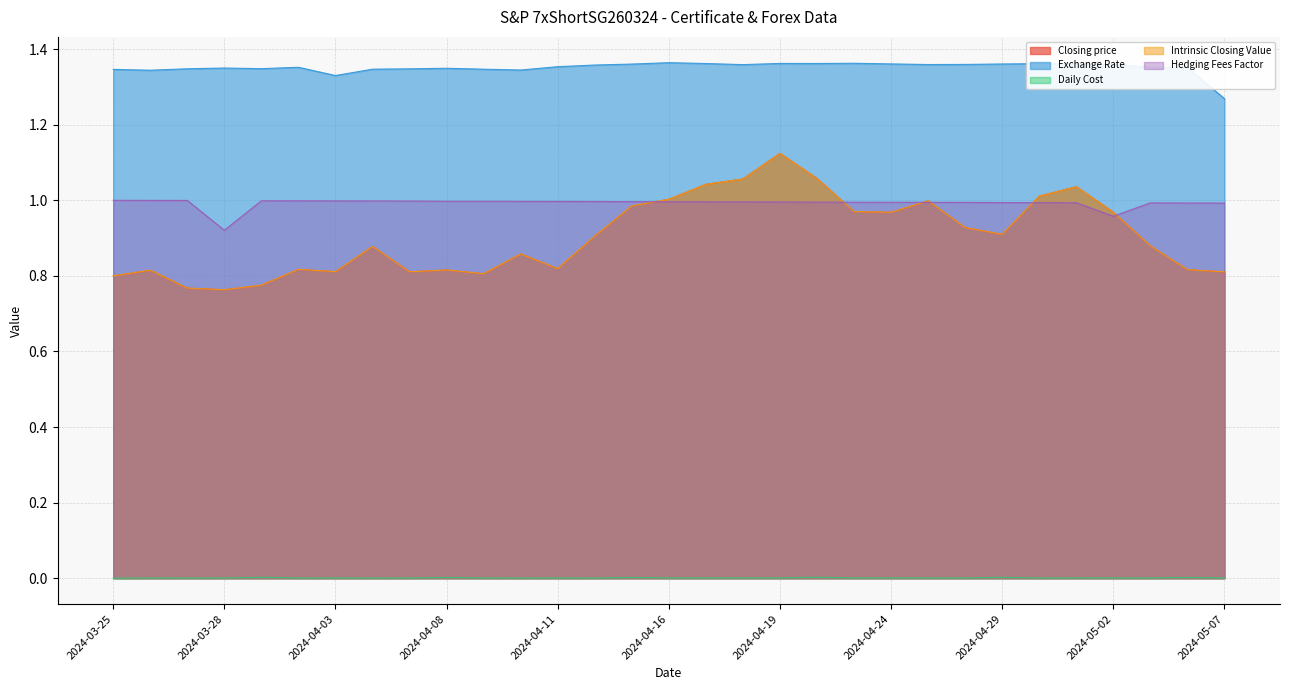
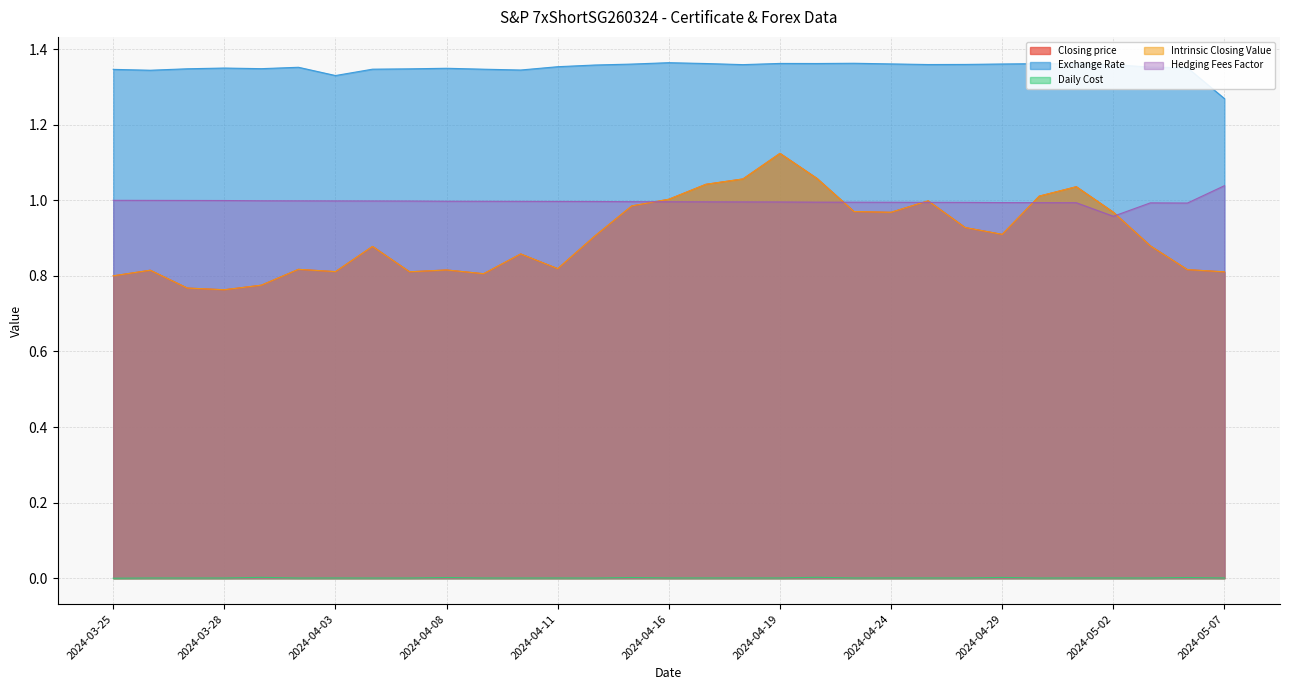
Hedging Fees Factor, 2024-03-28: 0.92 -> 1.00
Hedging Fees Factor, 2024-05-07: 0.99 -> 1.04
